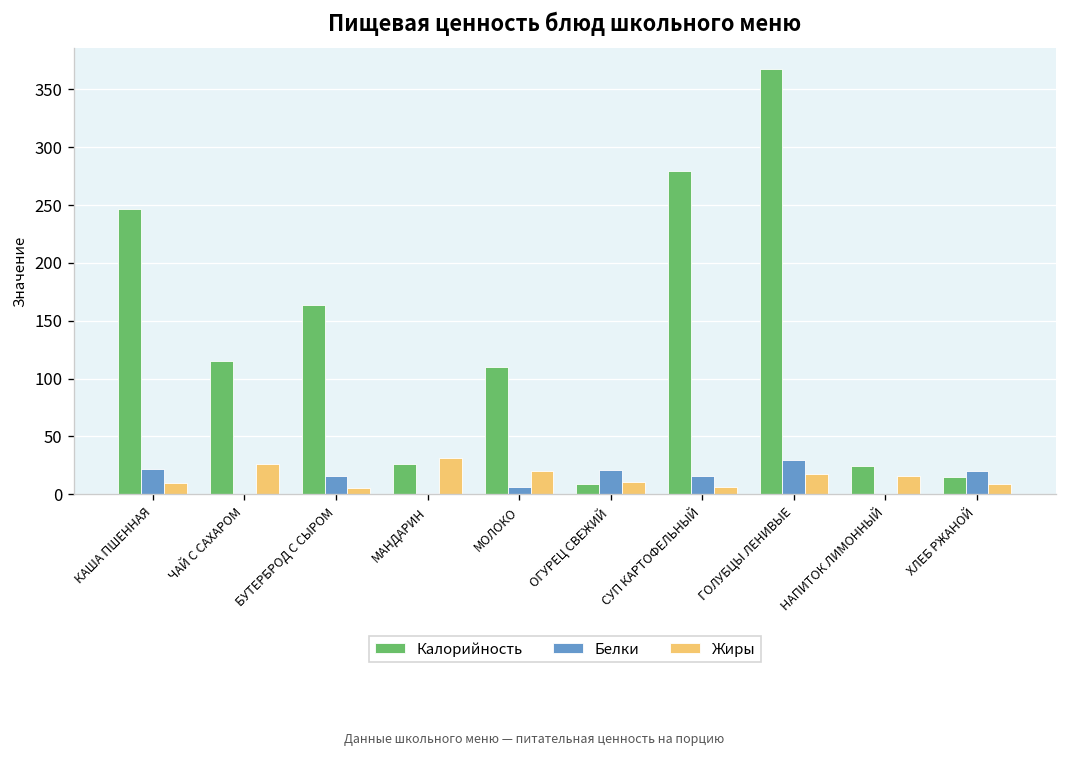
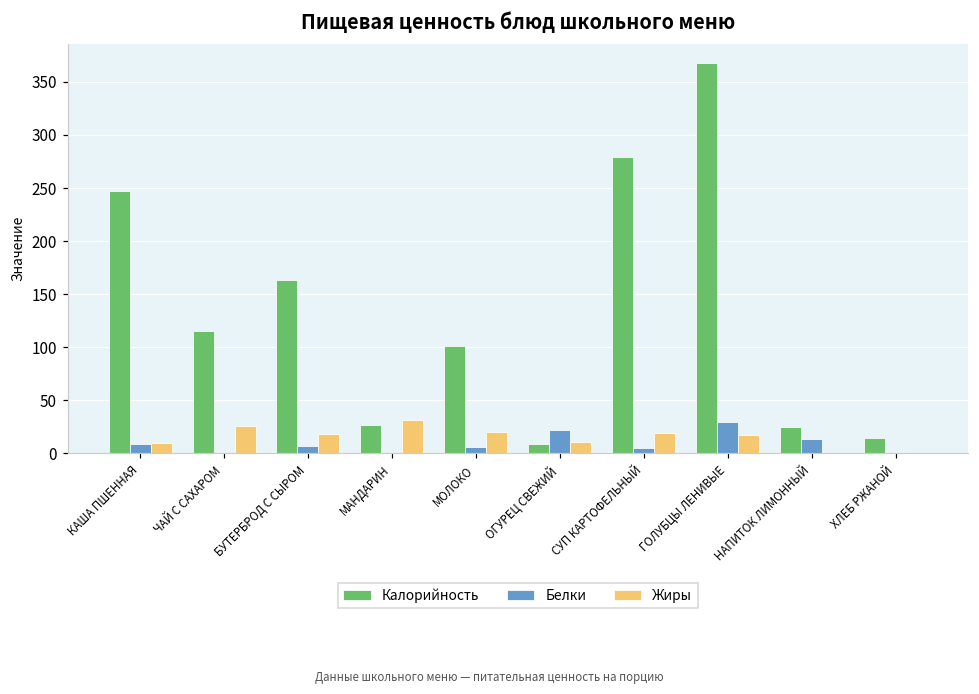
Белки, КАША ПШЕННАЯ: 20 -> 10
Белки, БУТЕРБРОД С СЫРОМ: 20 -> 10
Жиры, БУТЕРБРОД С СЫРОМ: 10 -> 20
Калорийность, МОЛОКО: 110 -> 100
Белки, СУП КАРТОФЕЛЬНЫЙ: 20 -> 10
Жиры, СУП КАРТОФЕЛЬНЫЙ: 10 -> 20
Белки, НАПИТОК ЛИМОННЫЙ: 0 -> 10
Жиры, НАПИТОК ЛИМОННЫЙ: 20 -> 0
Белки, ХЛЕБ РЖАНОЙ: 20 -> 0
Жиры, ХЛЕБ РЖАНОЙ: 10 -> 0
